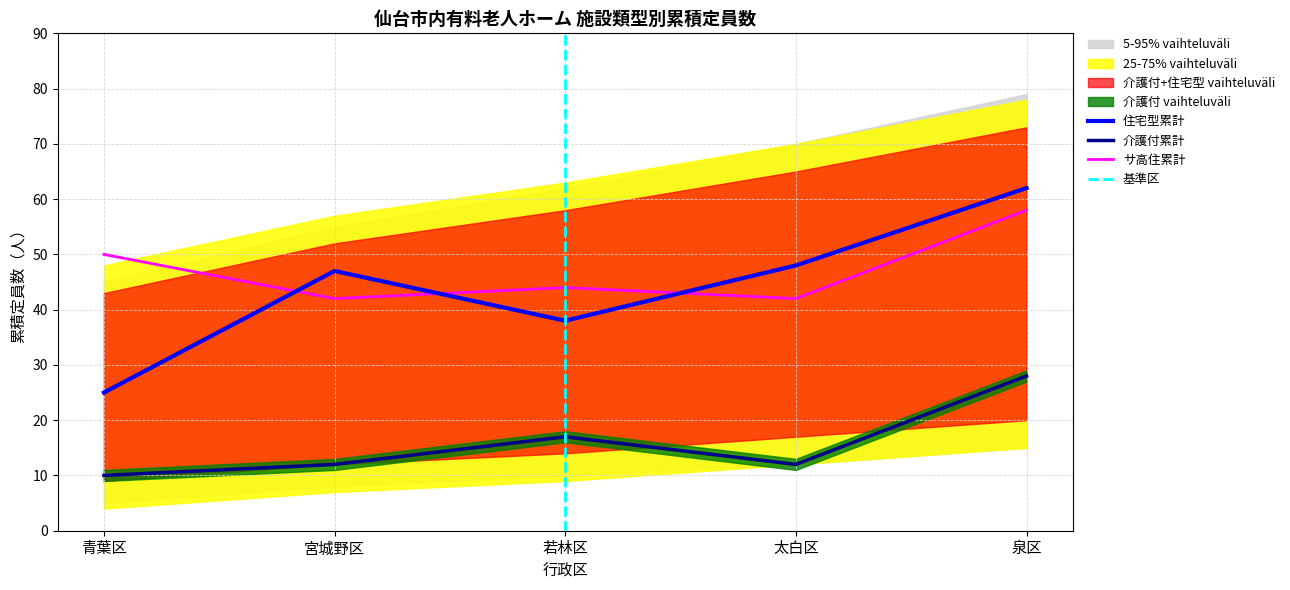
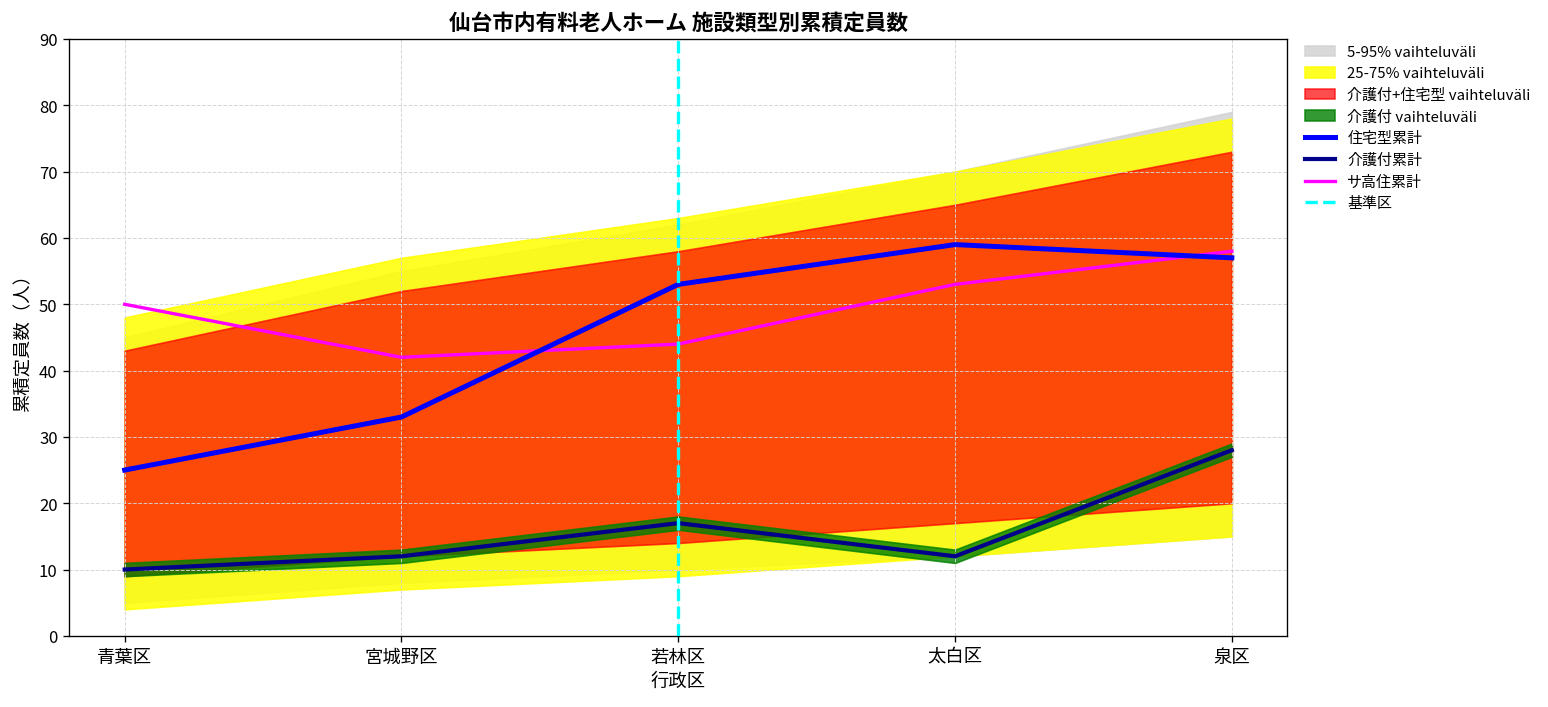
住宅型累計, 宮城野区: 47 -> 33
住宅型累計, 若林区: 38 -> 53
住宅型累計, 太白区: 48 -> 59
サ高住累計, 太白区: 42 -> 53
住宅型累計, 泉区: 62 -> 57
